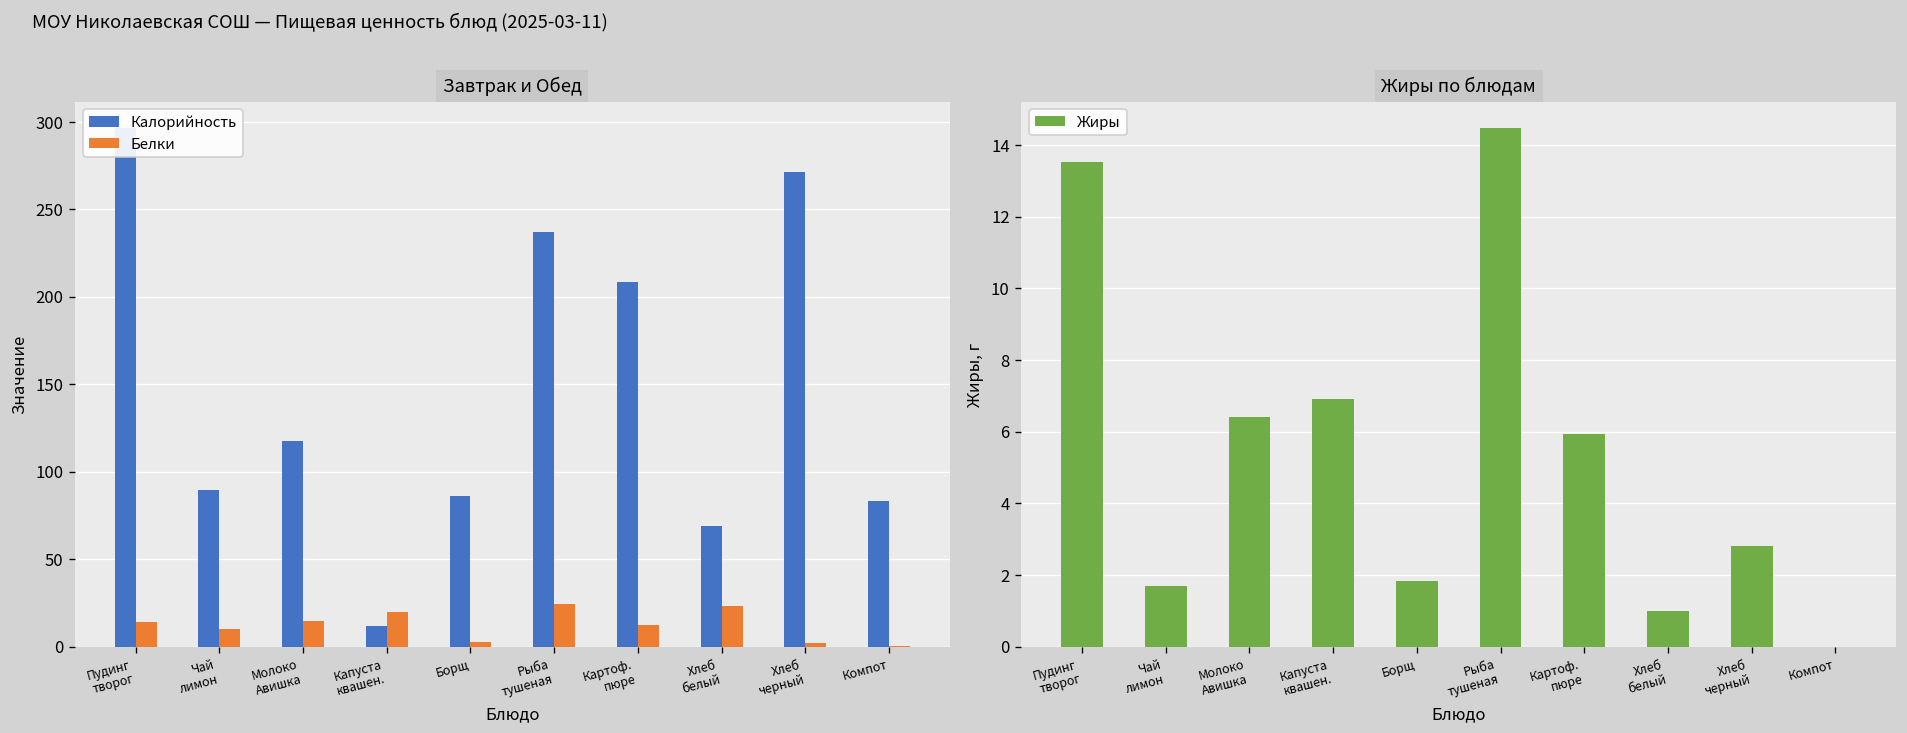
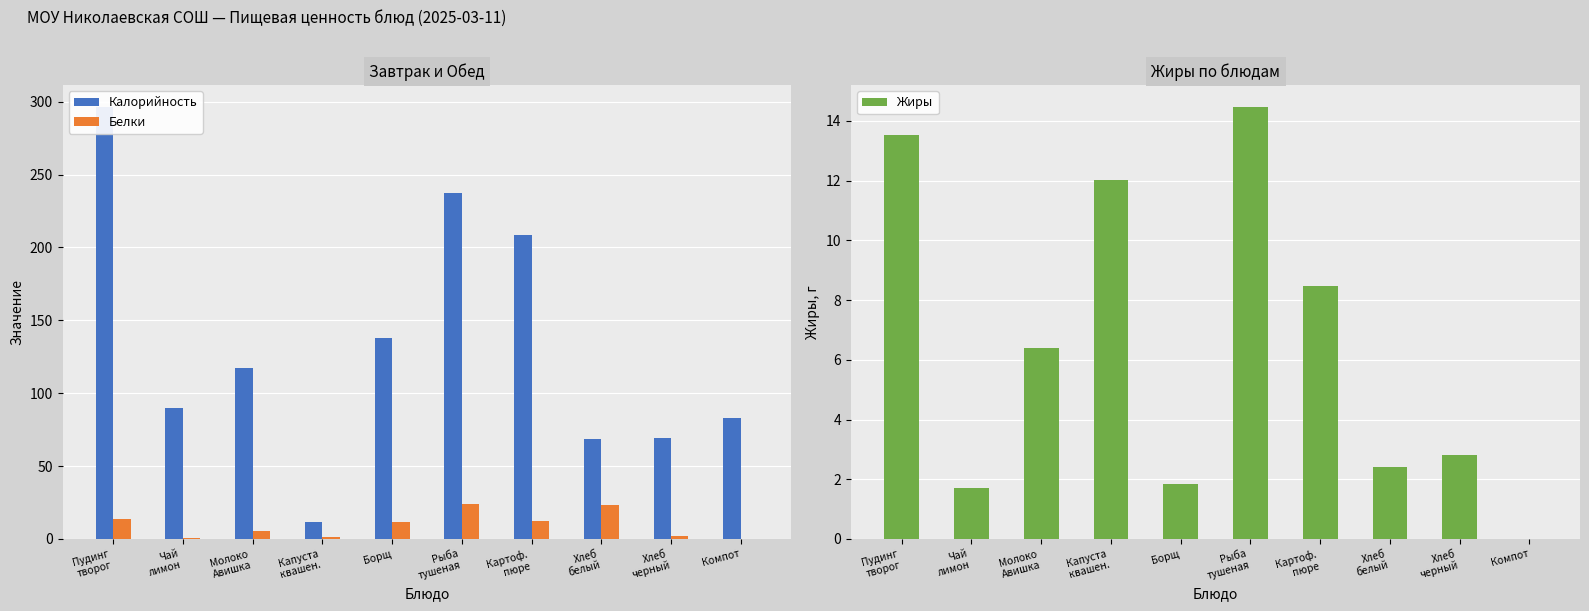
Завтрак и Обед, Белки, Чай лимон: 10 -> 1
Завтрак и Обед, Белки, Молоко Авишка: 15 -> 6
Завтрак и Обед, Белки, Капуста квашен.: 20 -> 2
Завтрак и Обед, Калорийность, Борщ: 86 -> 138
Завтрак и Обед, Белки, Борщ: 2 -> 12
Завтрак и Обед, Калорийность, Хлеб черный: 272 -> 69
Жиры по блюдам, Капуста квашен.: 6.9 -> 12.0
Жиры по блюдам, Картоф. пюре: 5.9 -> 8.5
Жиры по блюдам, Хлеб белый: 1.0 -> 2.4
